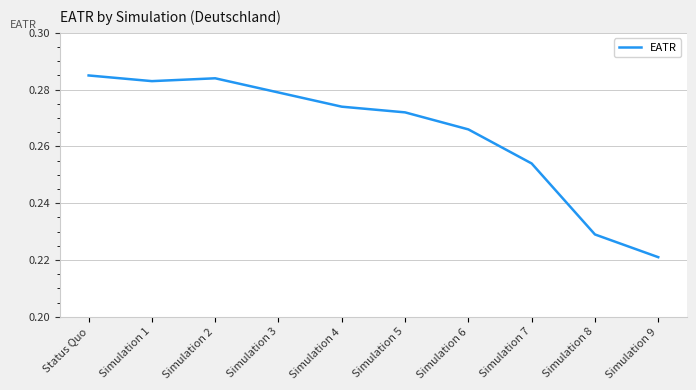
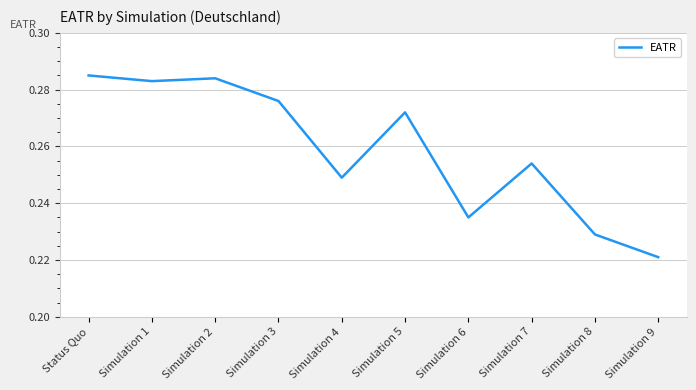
Simulation 3: 0.279 -> 0.276
Simulation 4: 0.274 -> 0.249
Simulation 6: 0.266 -> 0.235
